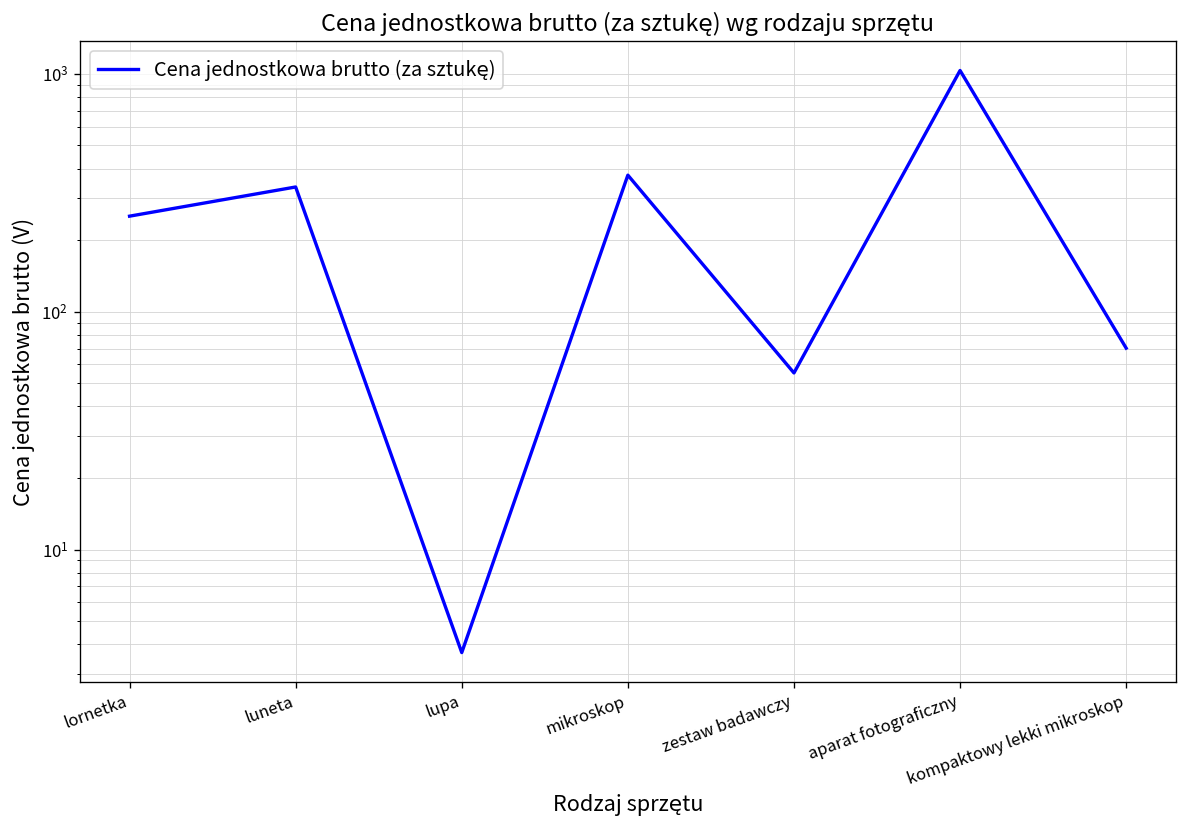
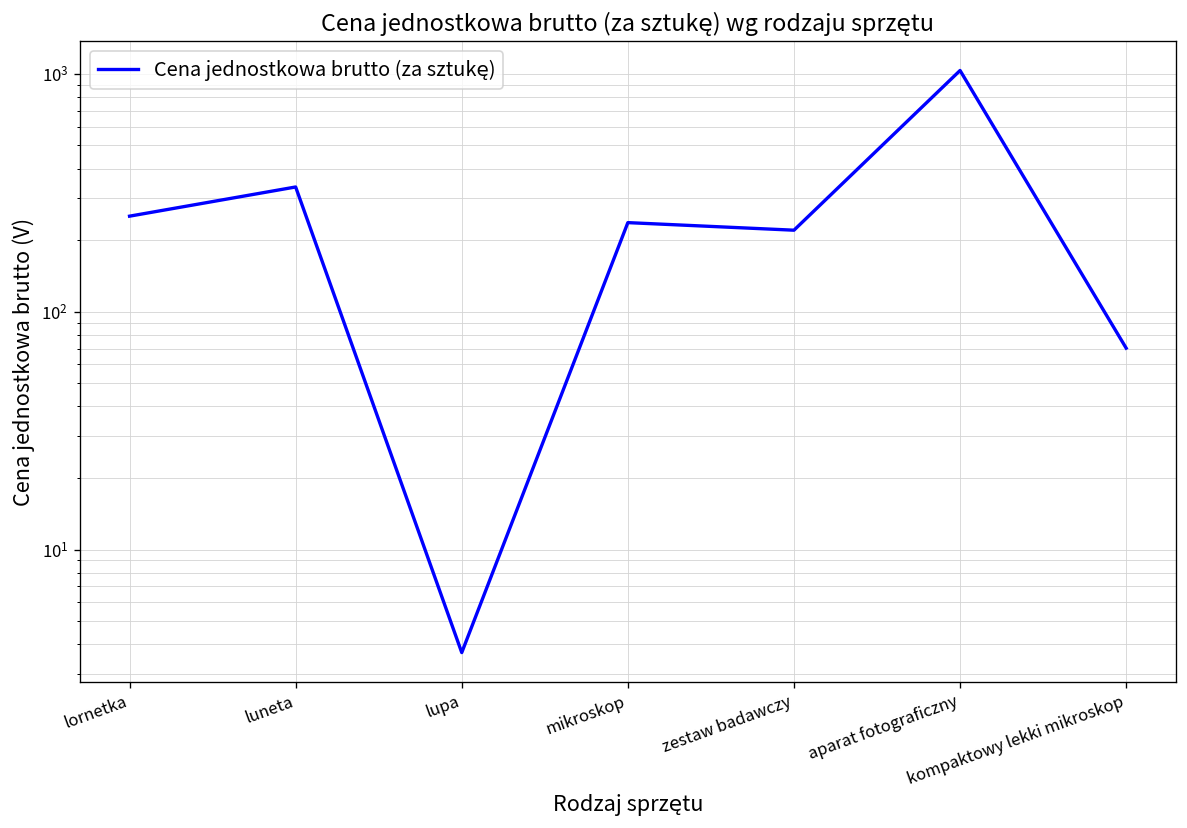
mikroskop: 380 -> 240
zestaw badawczy: 55 -> 220
